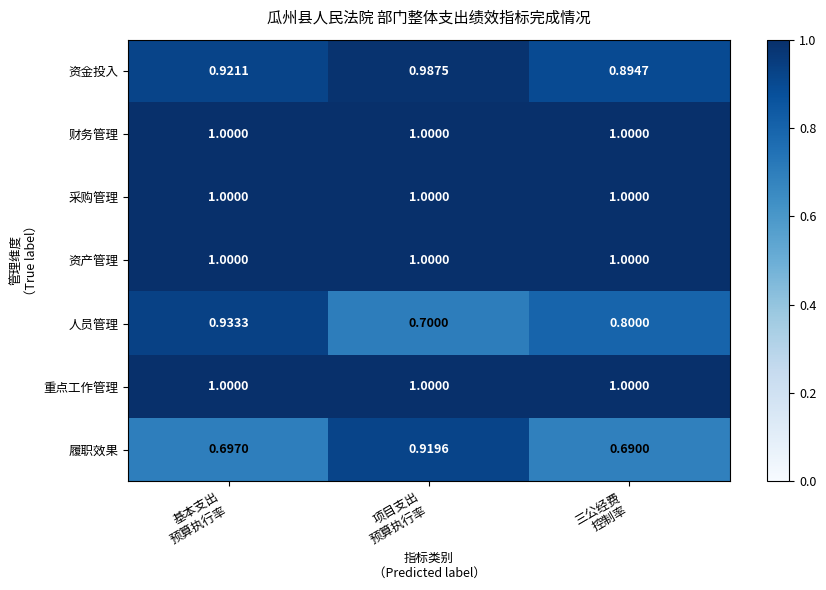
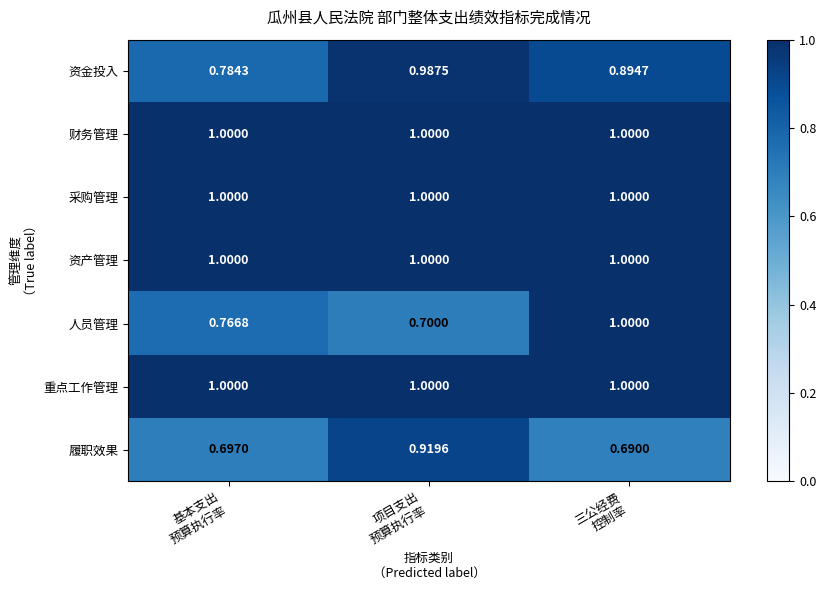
资金投入, 基本支出 预算执行率: 0.9211 -> 0.7843
人员管理, 基本支出 预算执行率: 0.9333 -> 0.7668
人员管理, 三公经费 控制率: 0.8000 -> 1.0000
